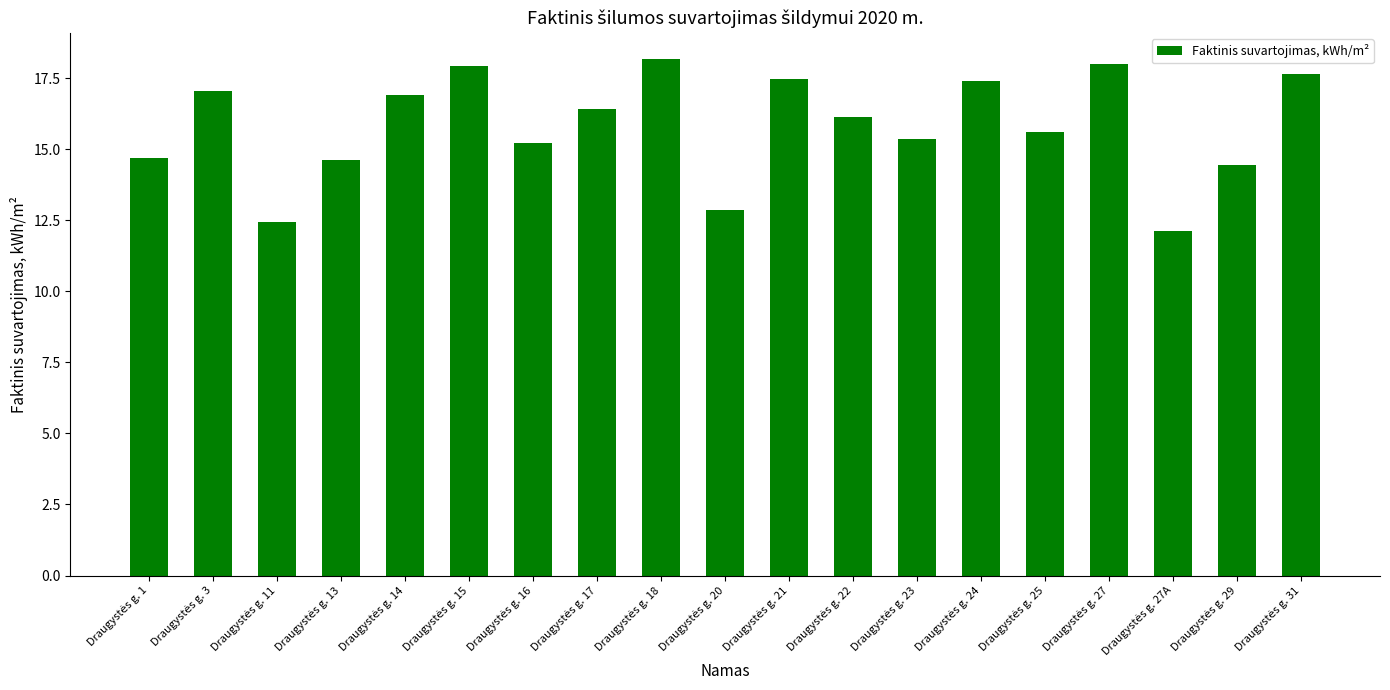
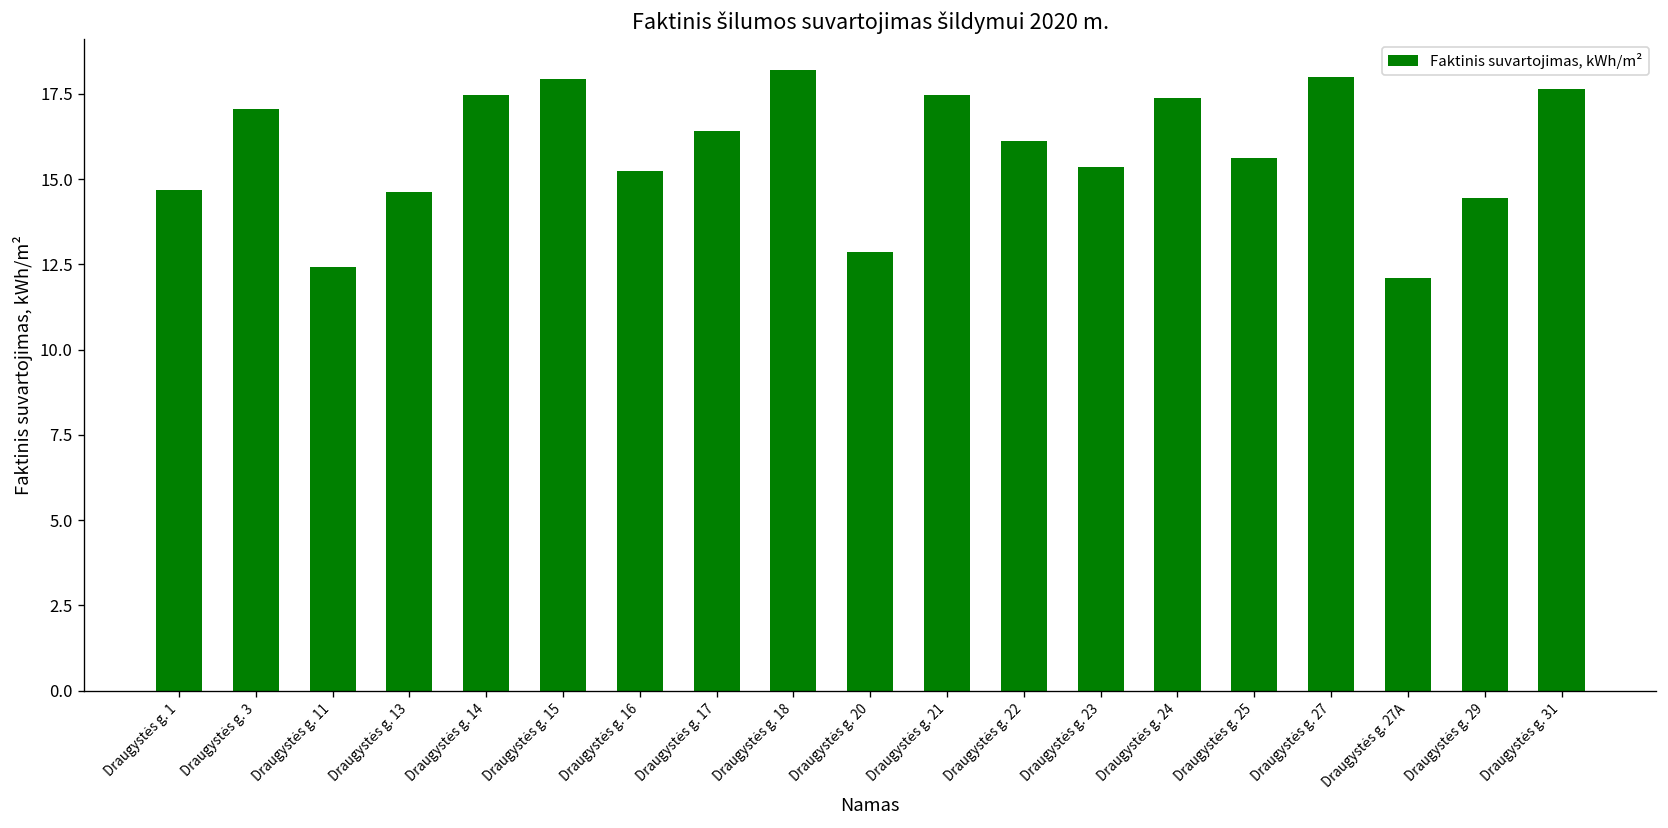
Draugystės g. 14: 16.9 -> 17.5
